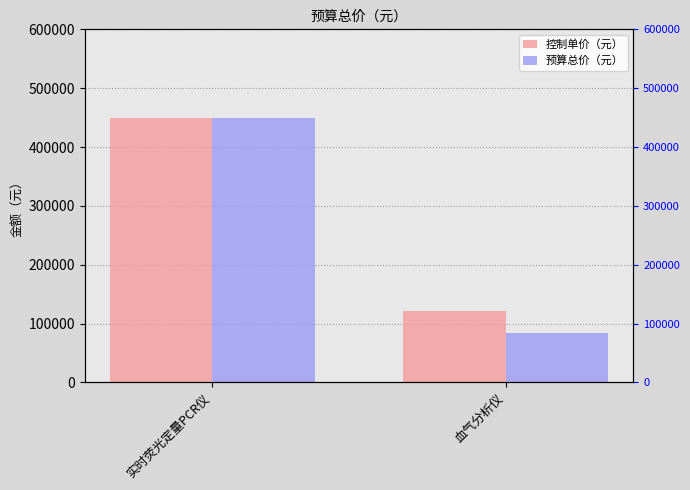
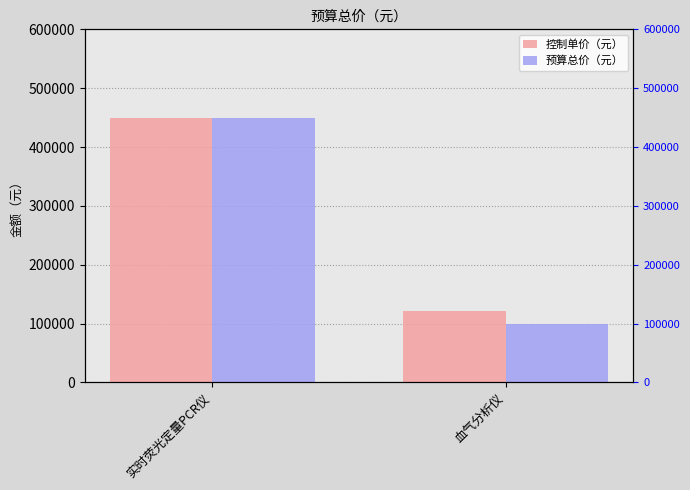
预算总价（元）, 血气分析仪: 80000 -> 100000
